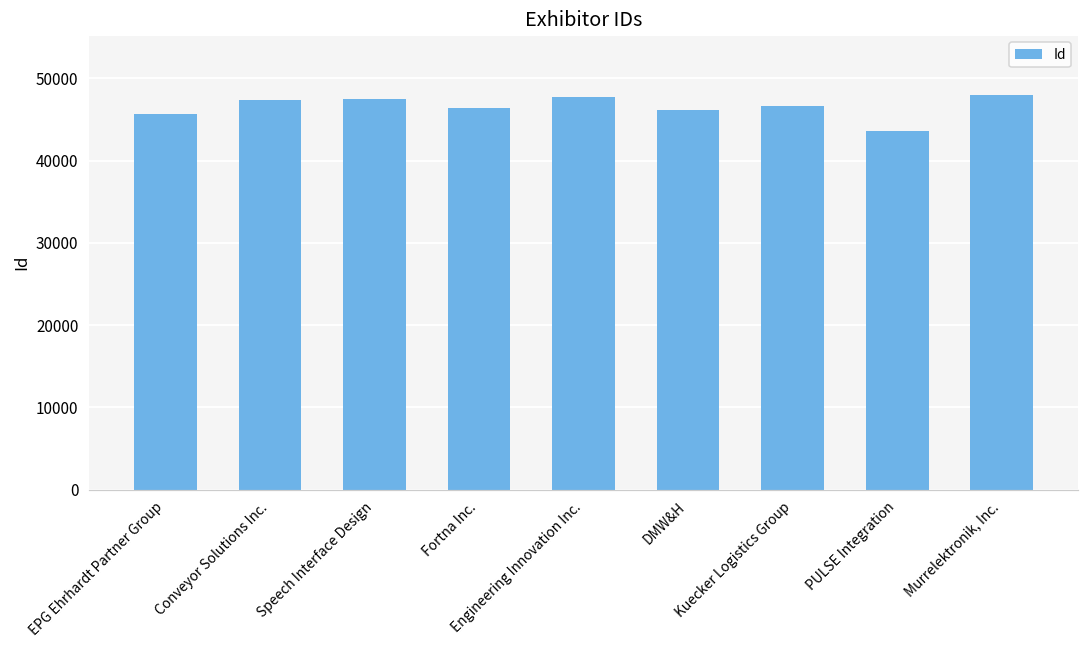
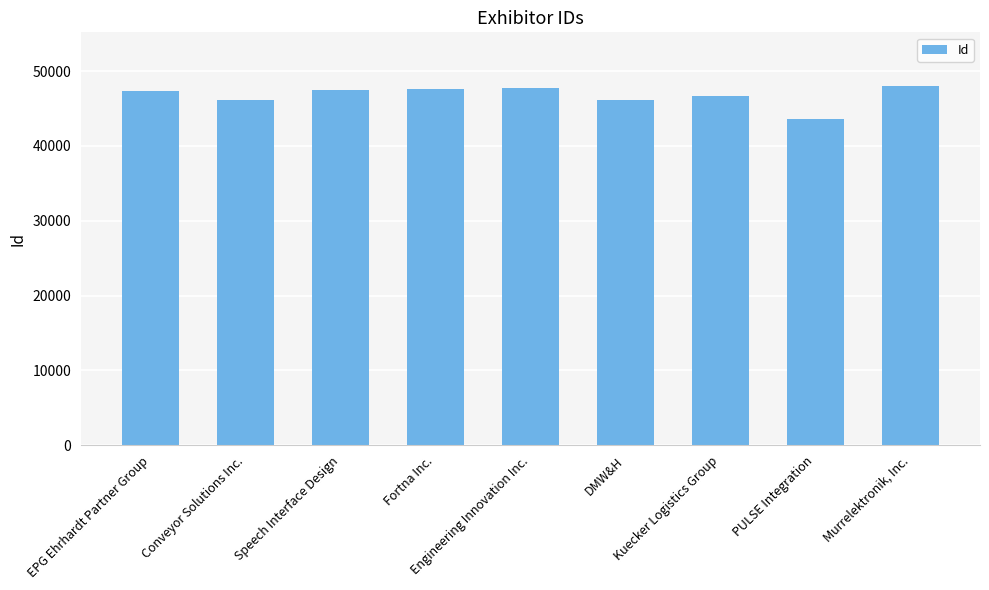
EPG Ehrhardt Partner Group: 46000 -> 47000
Conveyor Solutions Inc.: 47000 -> 46000
Fortna Inc.: 46000 -> 48000
